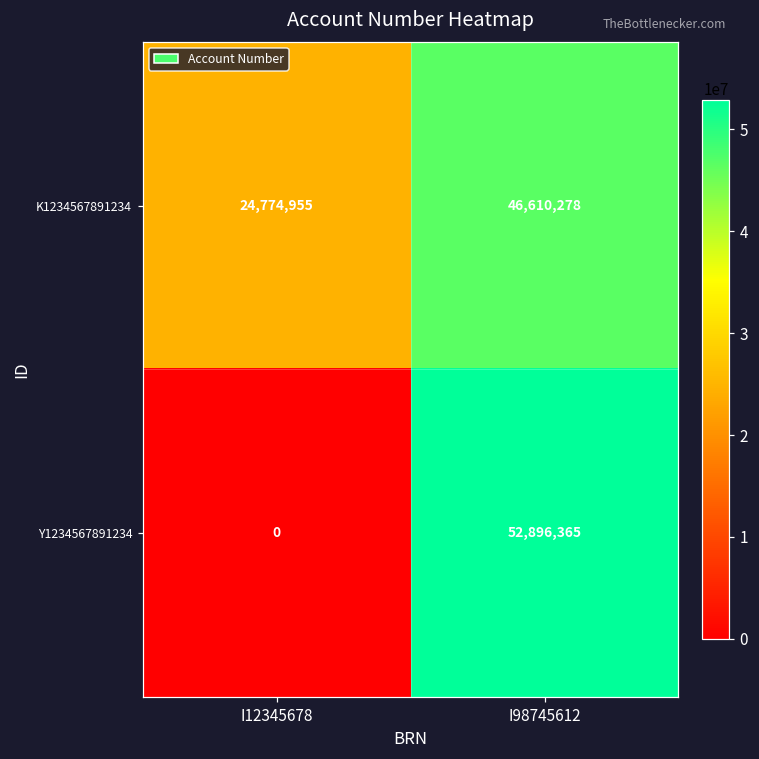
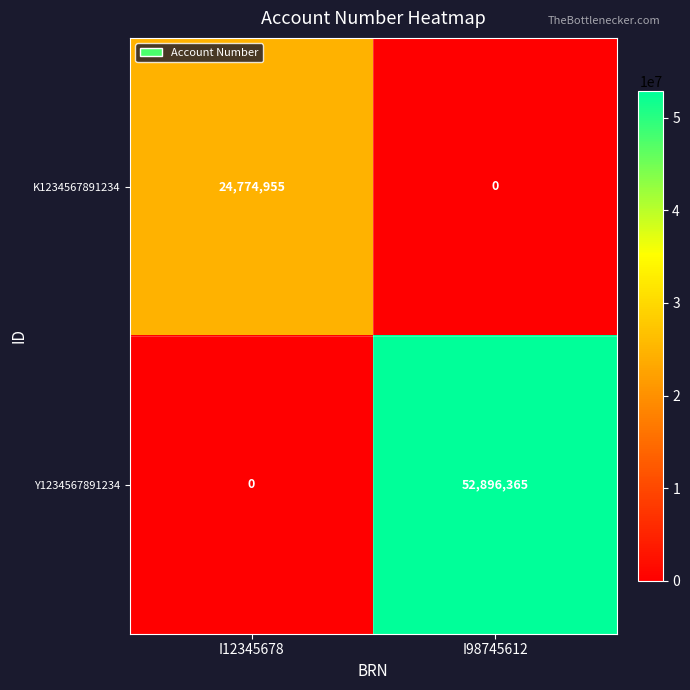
K1234567891234, I98745612: 46,610,278 -> 0
